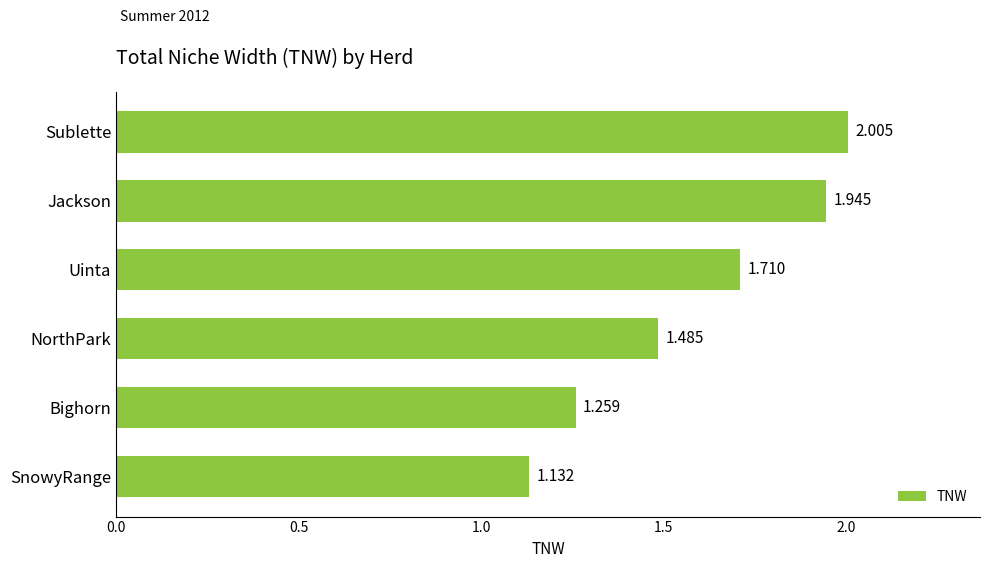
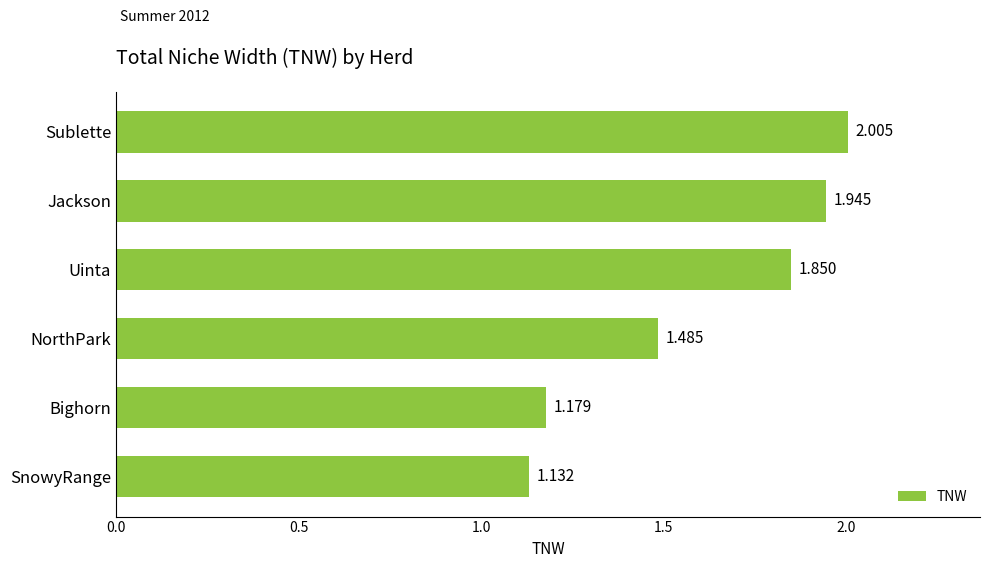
Uinta: 1.710 -> 1.850
Bighorn: 1.259 -> 1.179
